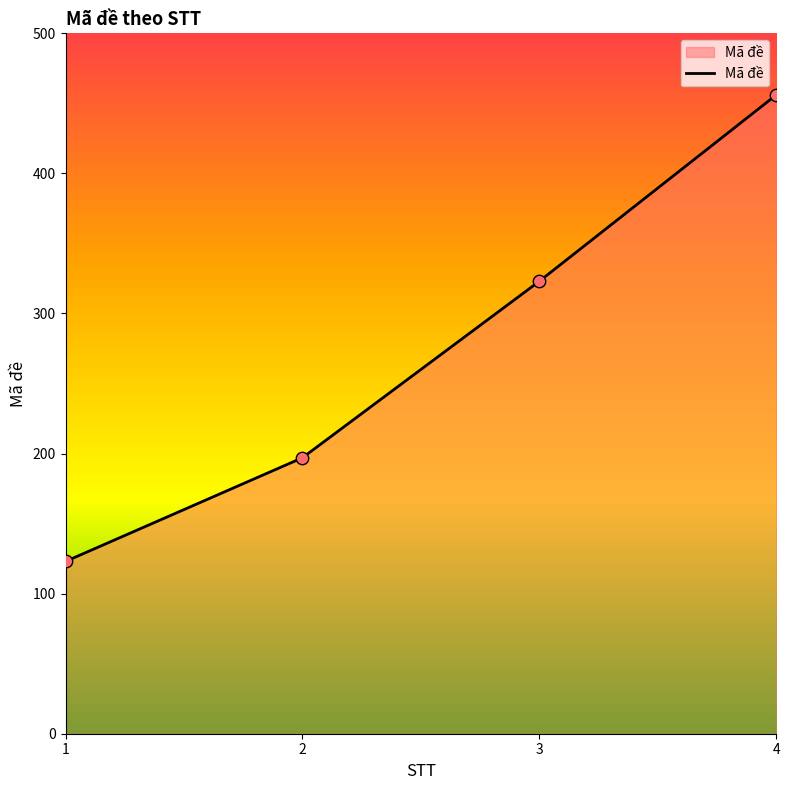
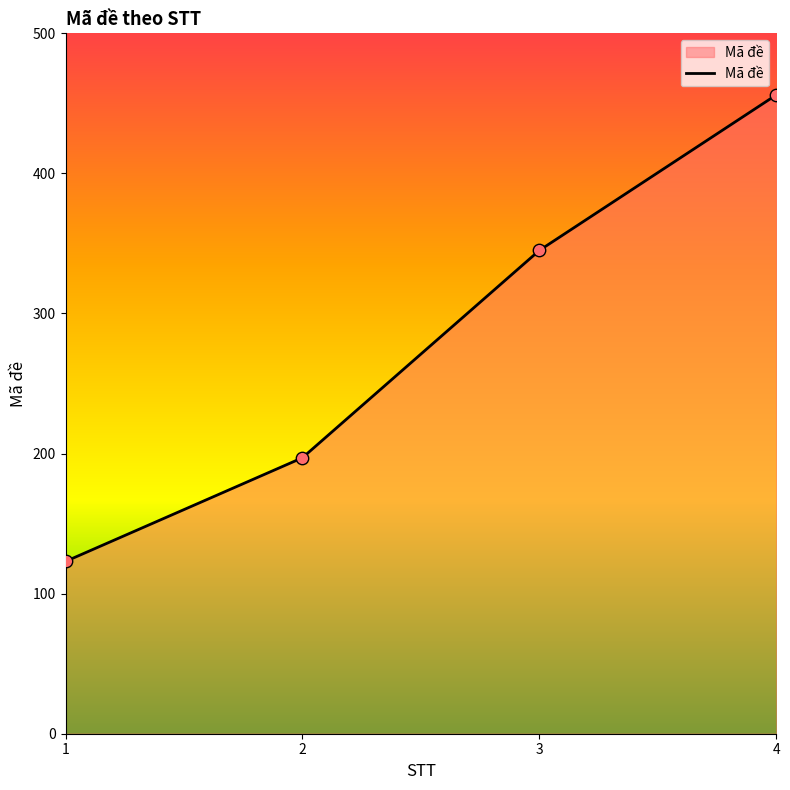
3: 323 -> 345
